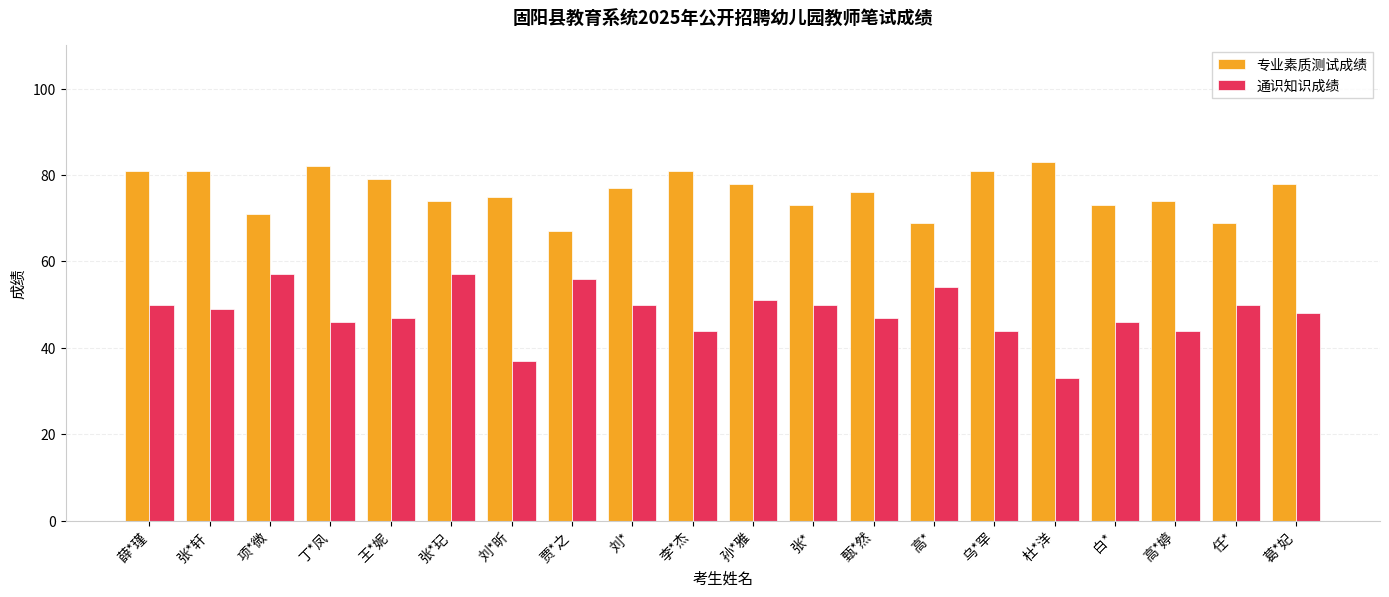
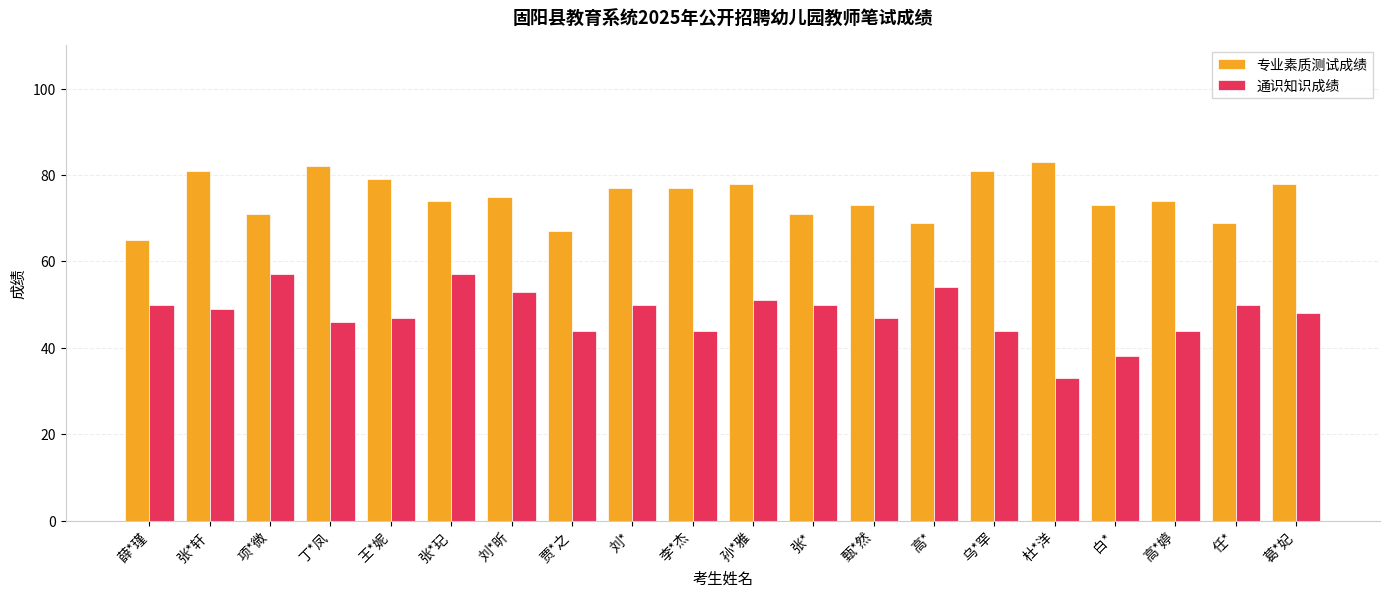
专业素质测试成绩, 薛*瑾: 81 -> 65
通识知识成绩, 刘*昕: 37 -> 53
通识知识成绩, 贾*之: 56 -> 44
专业素质测试成绩, 李*杰: 81 -> 77
专业素质测试成绩, 张*: 73 -> 71
专业素质测试成绩, 甄*然: 76 -> 73
通识知识成绩, 白*: 46 -> 38
